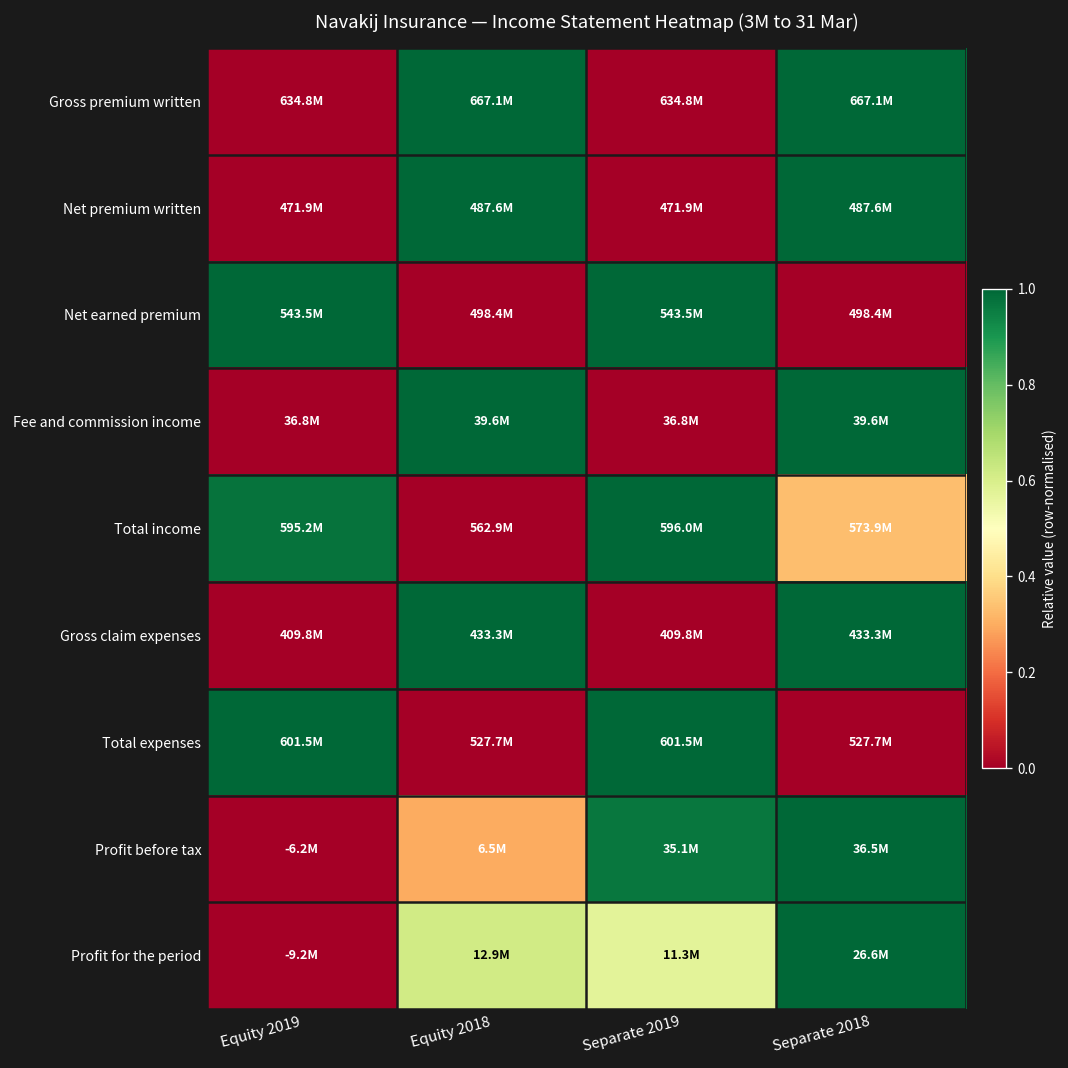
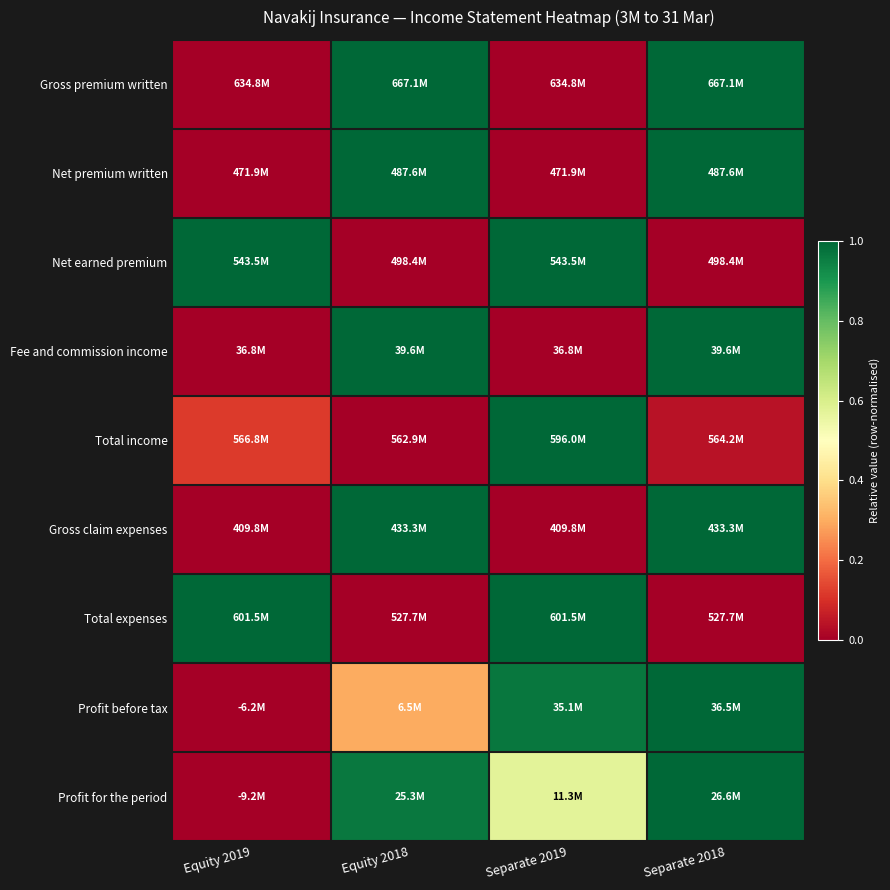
Total income, Equity 2019: 595.2M -> 566.8M
Total income, Separate 2018: 573.9M -> 564.2M
Profit for the period, Equity 2018: 12.9M -> 25.3M
